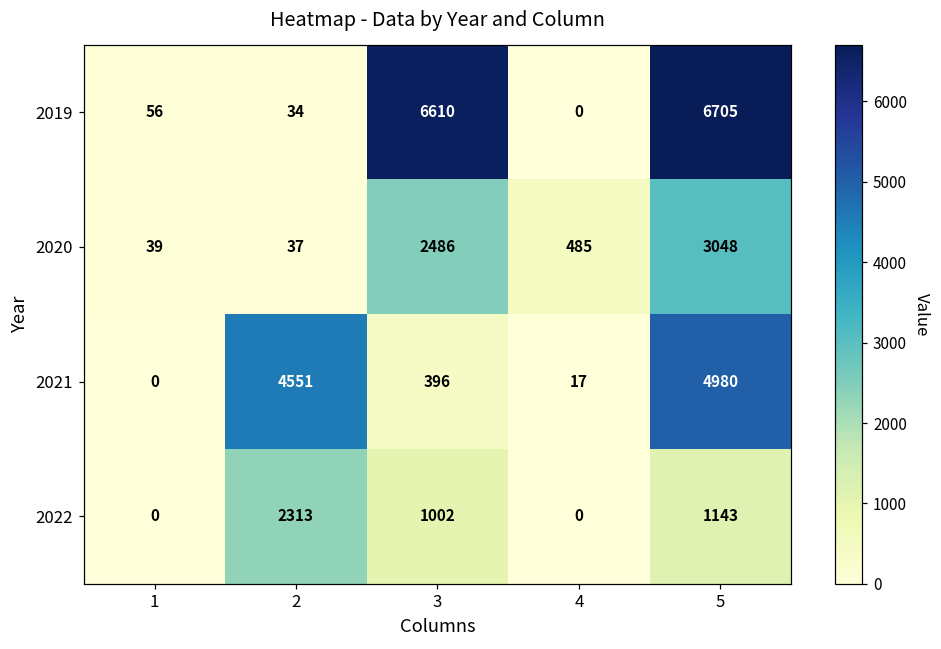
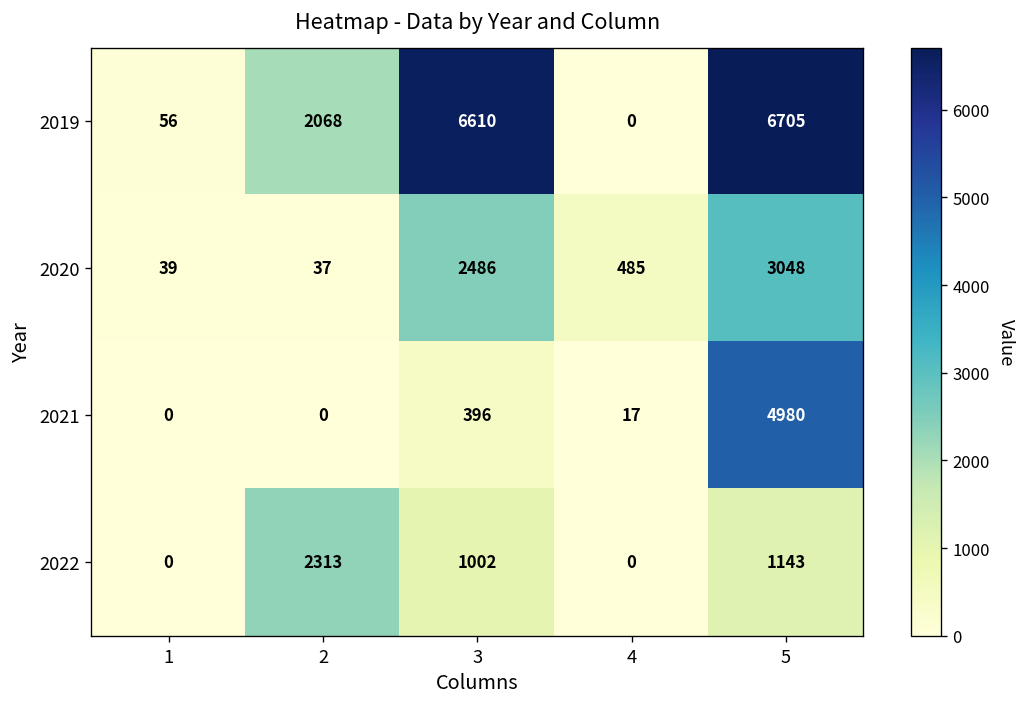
2019, 2: 34 -> 2068
2021, 2: 4551 -> 0
